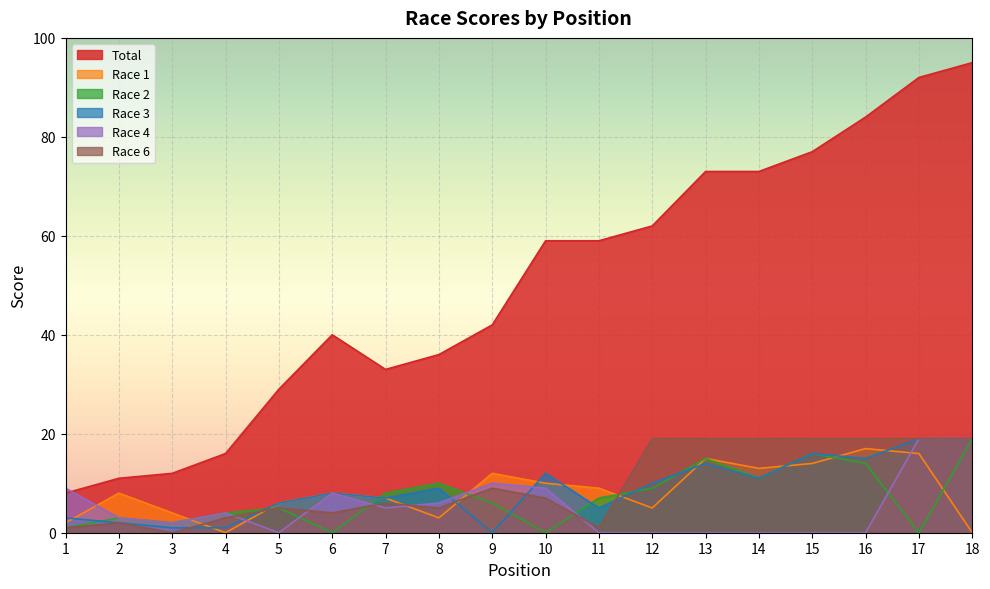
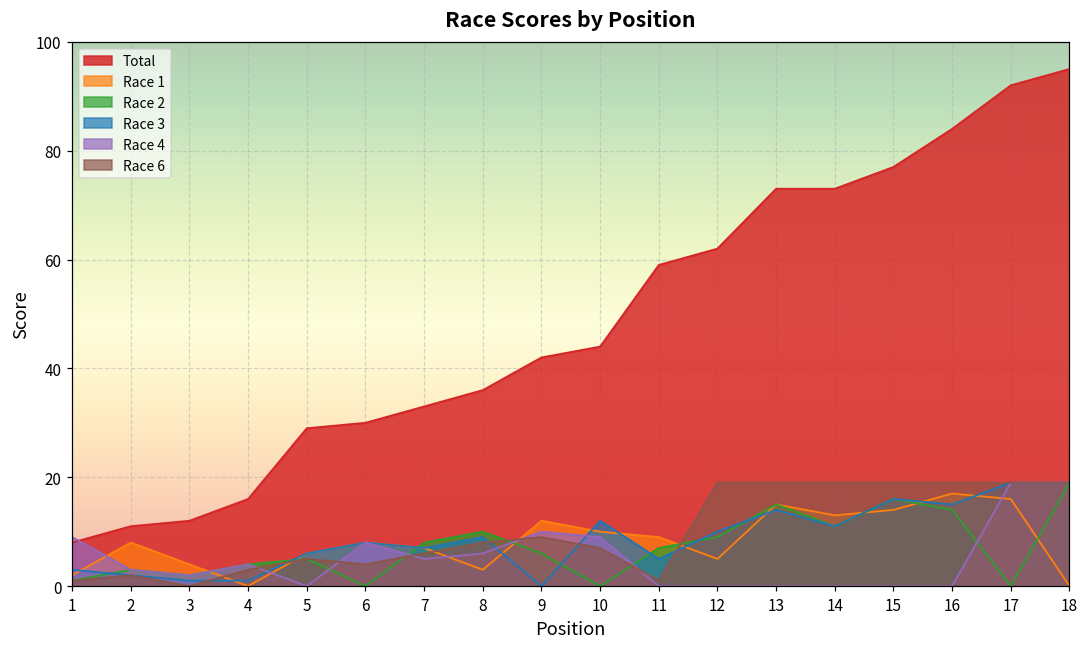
Total, 6: 40 -> 30
Race 6, 8: 5 -> 8
Total, 10: 59 -> 44
